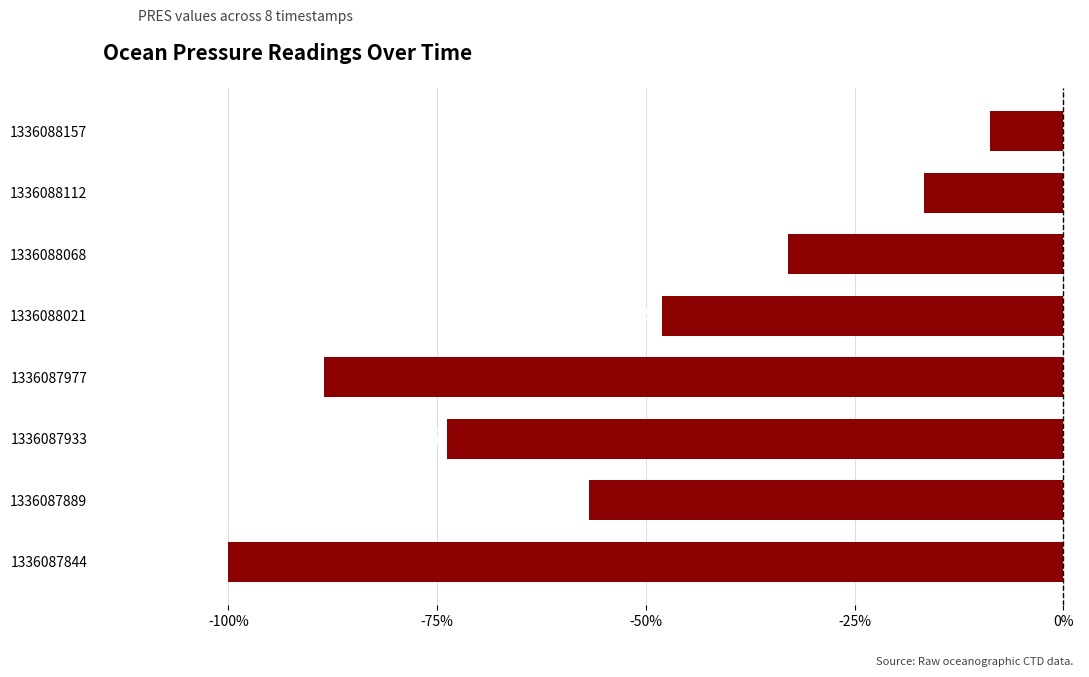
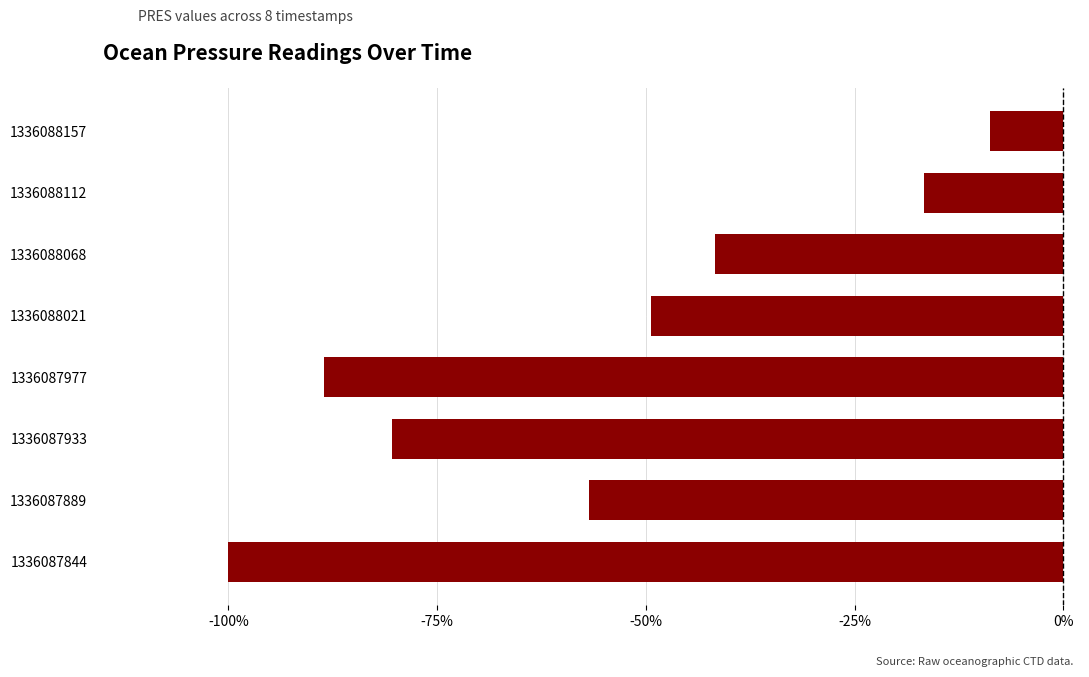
1336088068: -33% -> -42%
1336088021: -48% -> -49%
1336087933: -74% -> -80%
